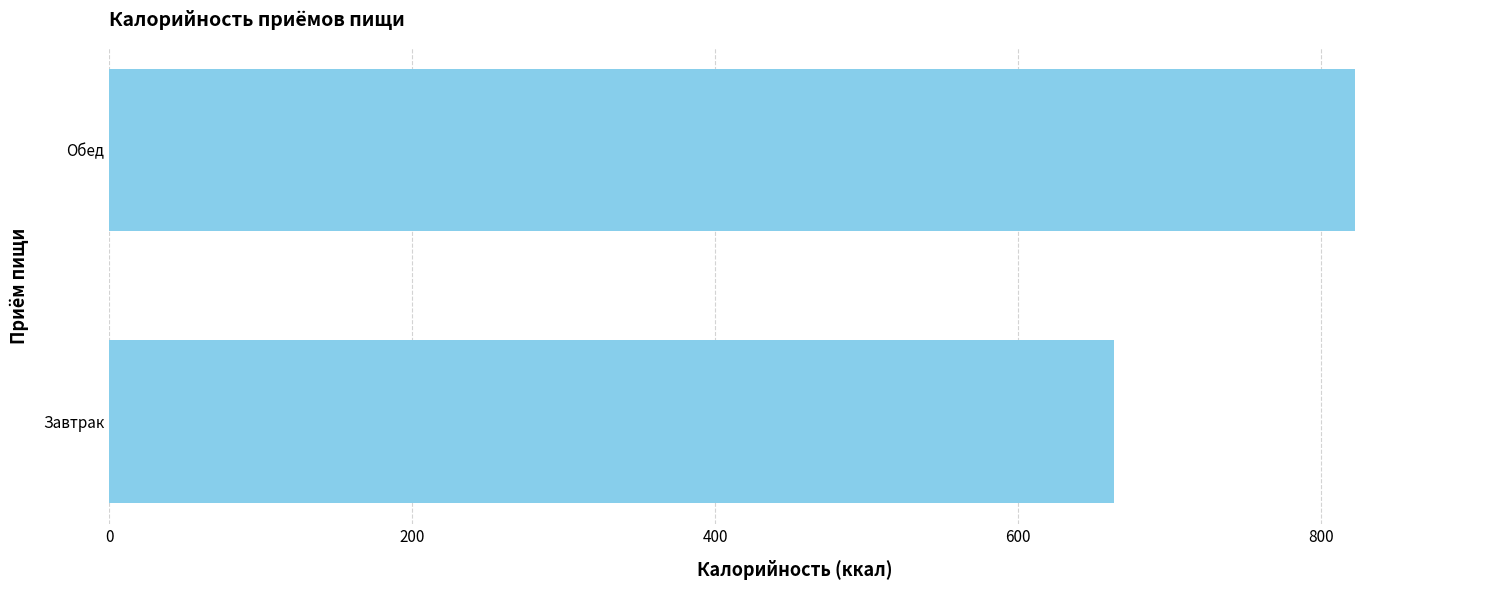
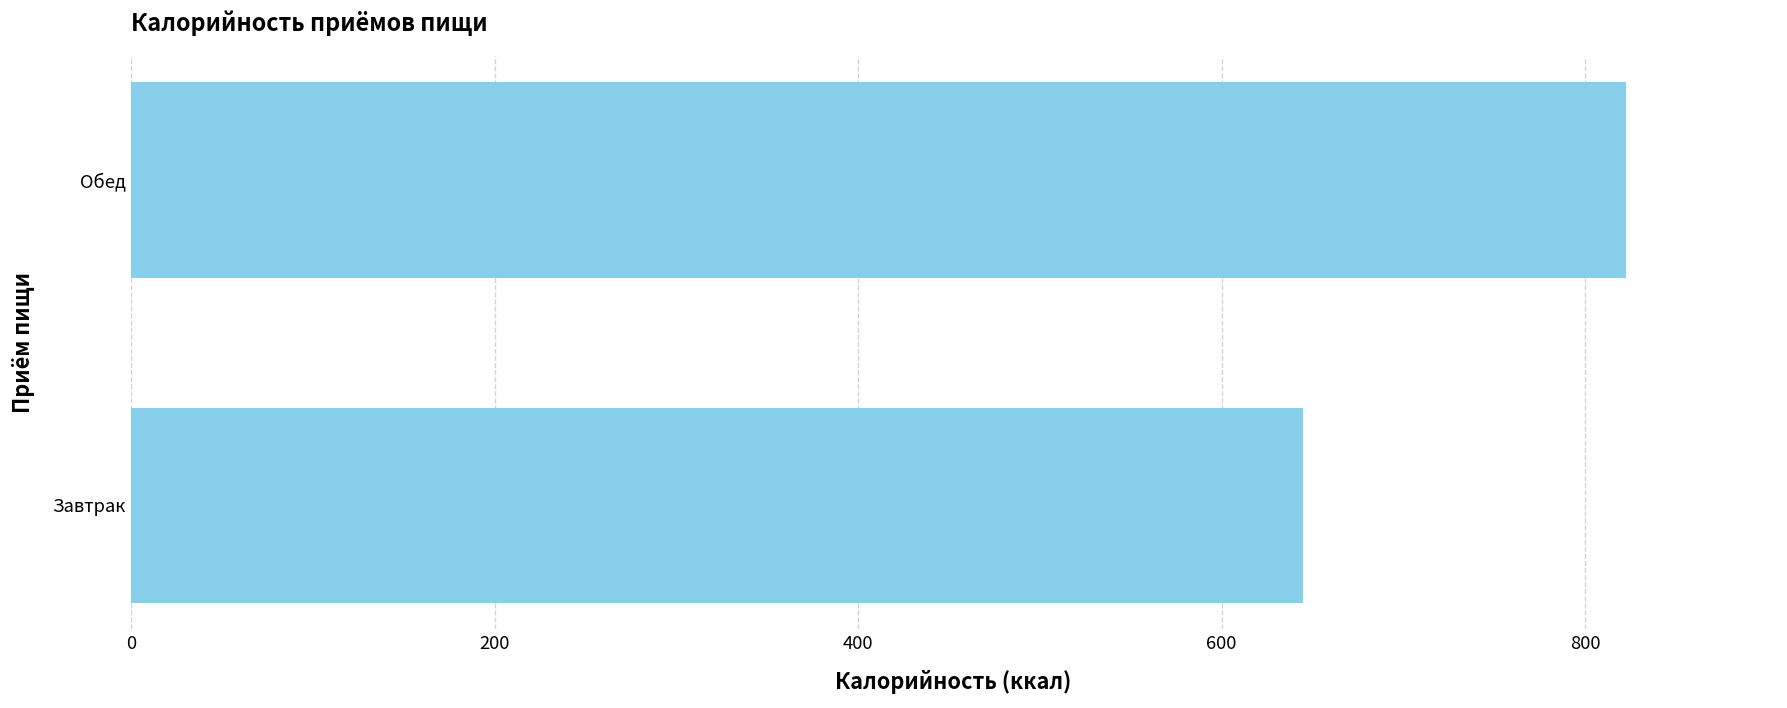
Завтрак: 663 -> 645
